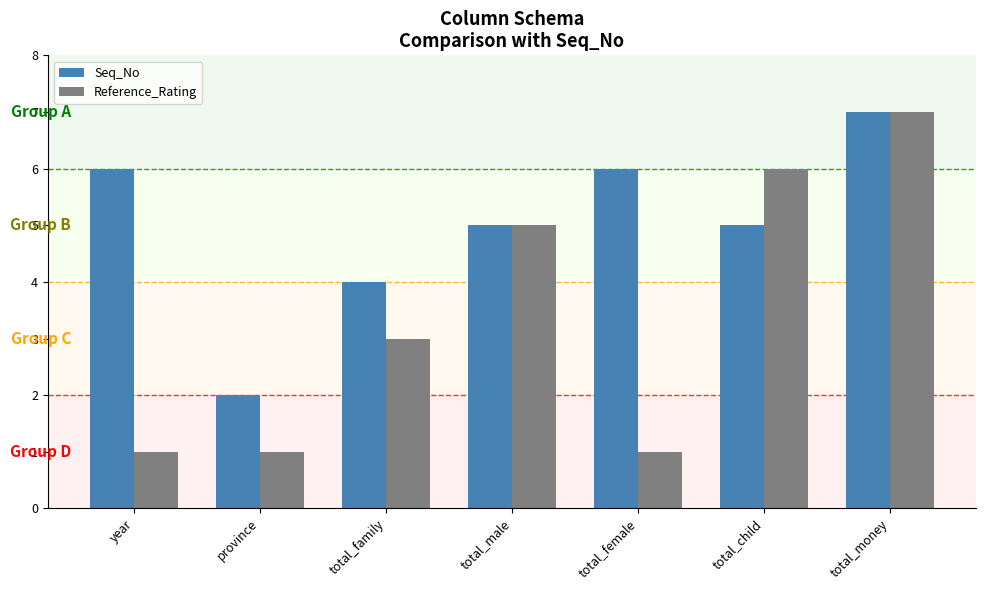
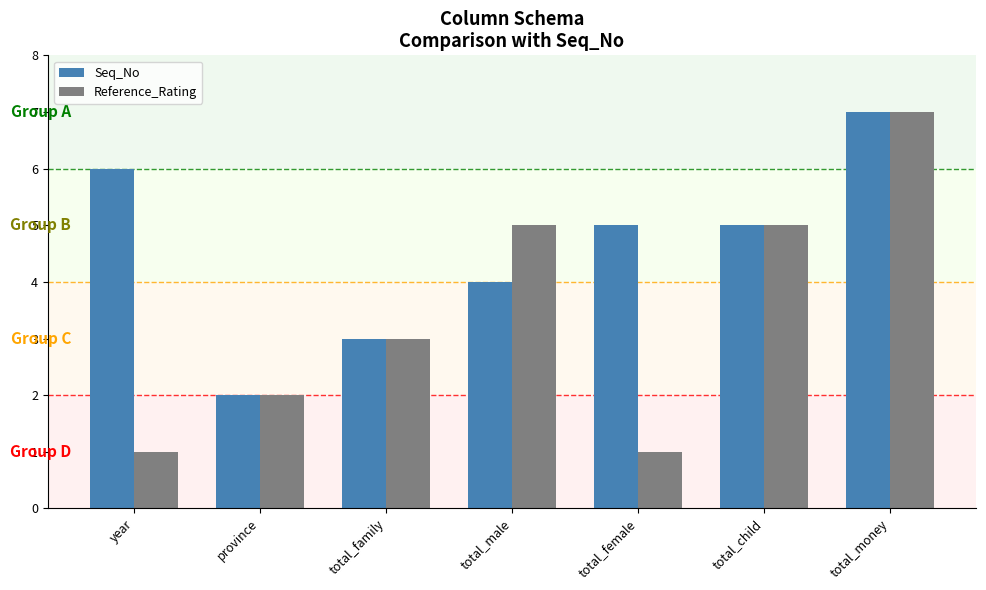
Reference_Rating, province: 1 -> 2
Seq_No, total_family: 4 -> 3
Seq_No, total_male: 5 -> 4
Seq_No, total_female: 6 -> 5
Reference_Rating, total_child: 6 -> 5
